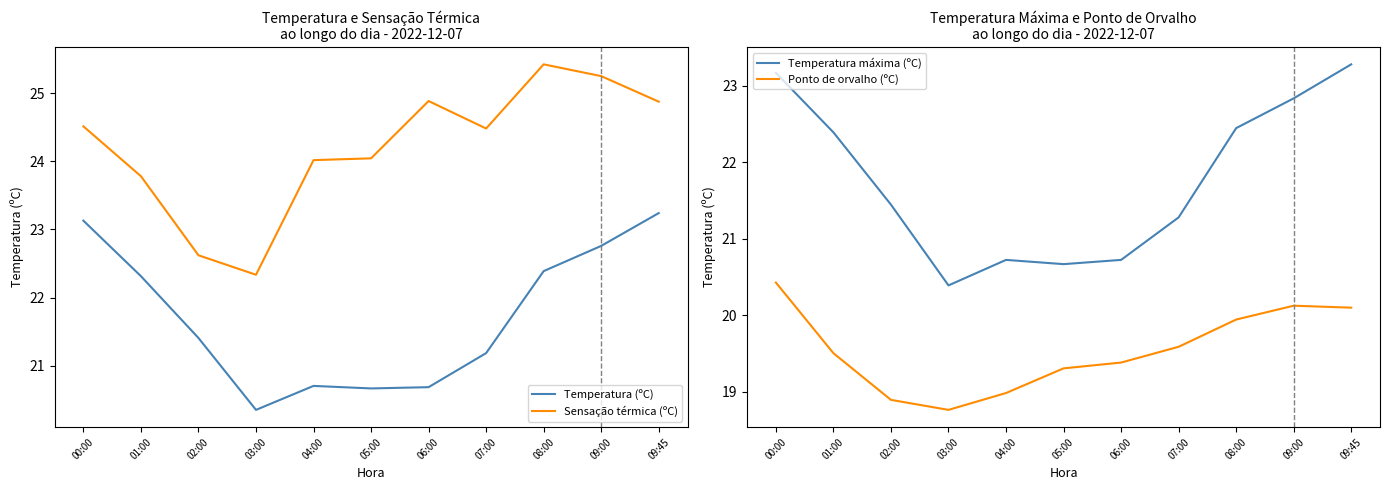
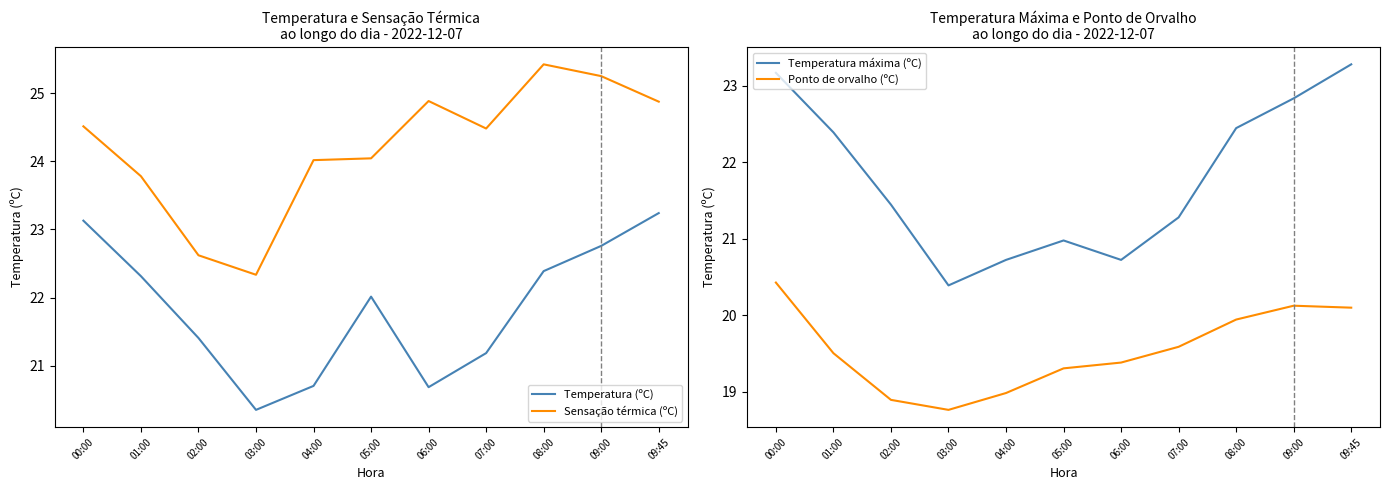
Temperatura e Sensação Térmica ao longo do dia - 2022-12-07, Temperatura (ºC), 05:00: 20.7 -> 22.0
Temperatura Máxima e Ponto de Orvalho ao longo do dia - 2022-12-07, Temperatura máxima (ºC), 05:00: 20.7 -> 21.0
